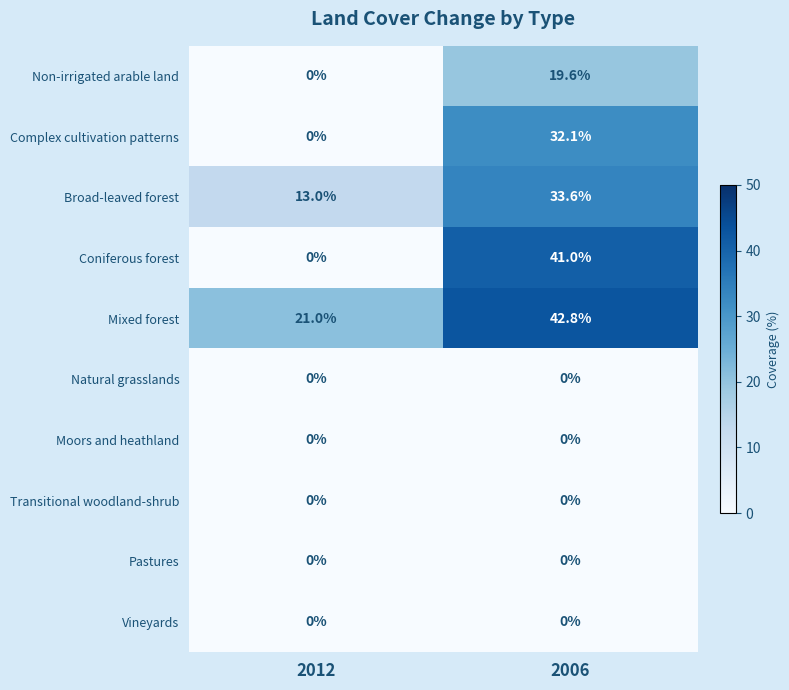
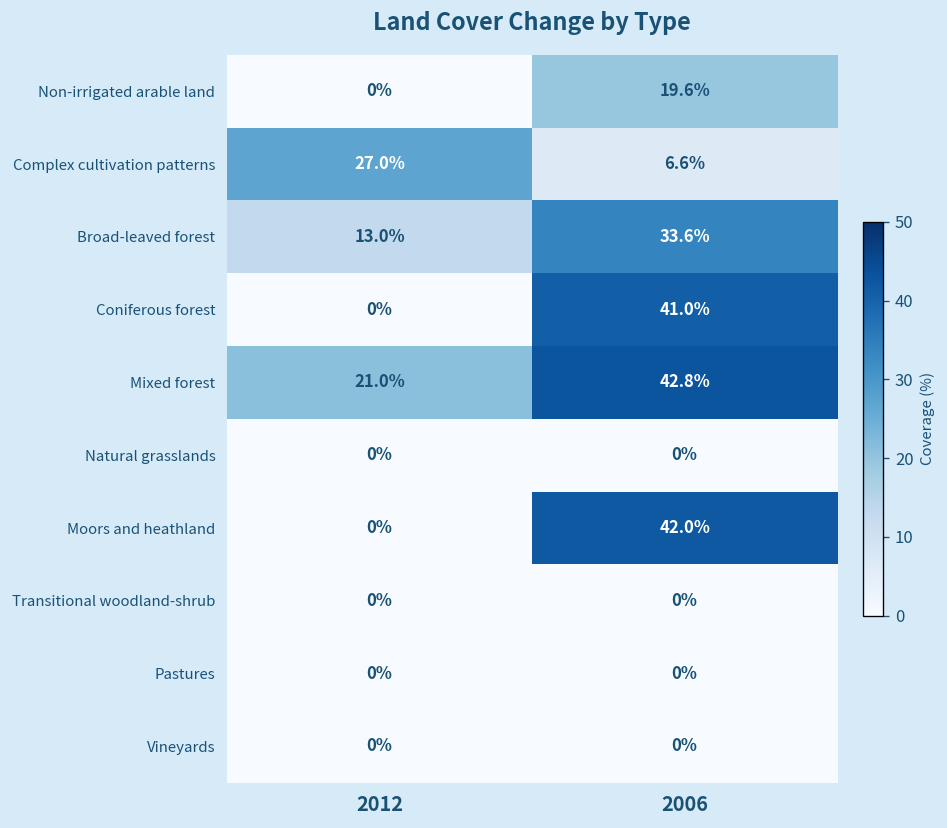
Complex cultivation patterns, 2012: 0% -> 27.0%
Complex cultivation patterns, 2006: 32.1% -> 6.6%
Moors and heathland, 2006: 0% -> 42.0%
